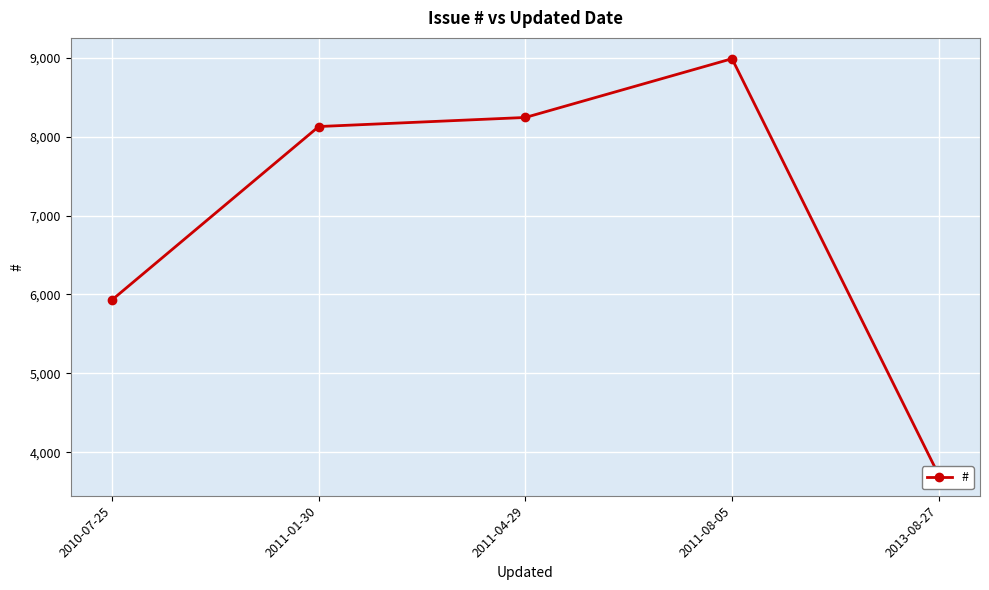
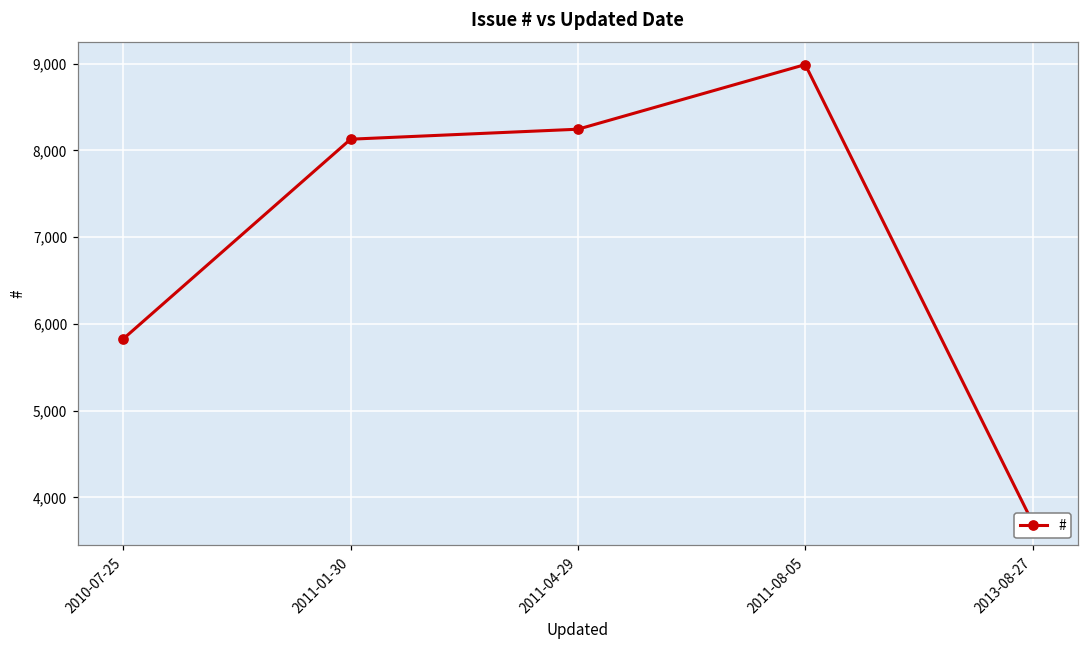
2010-07-25: 5,900 -> 5,800
